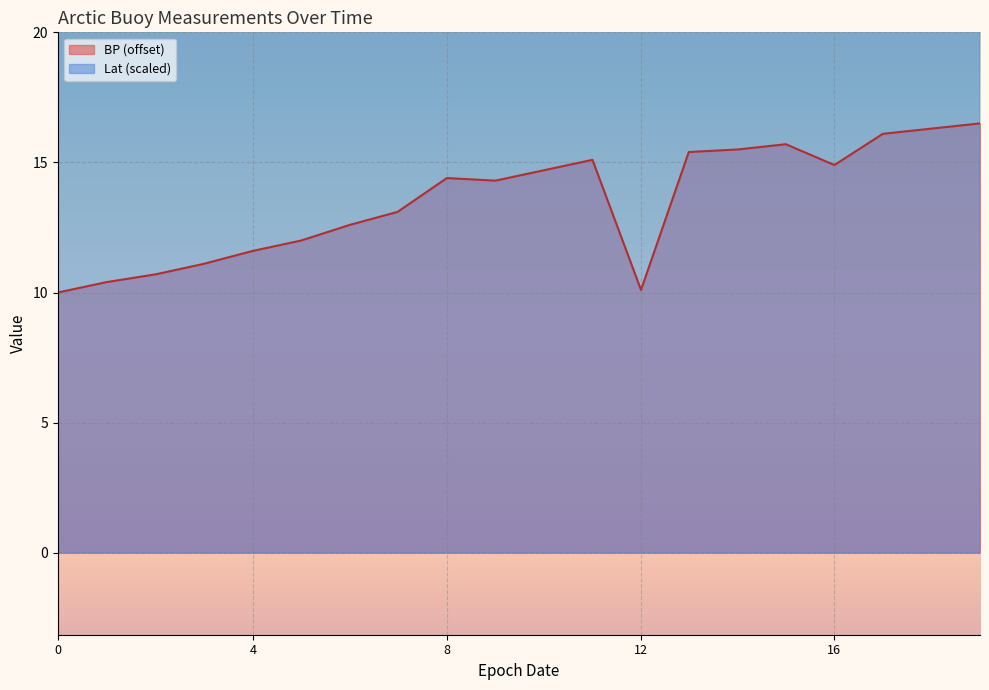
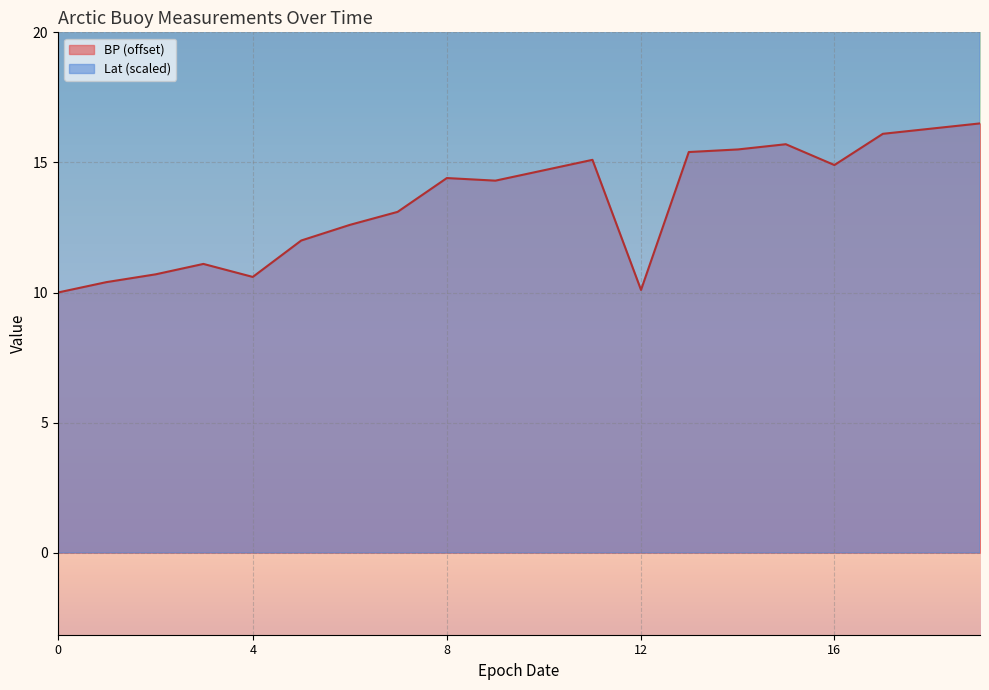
BP (offset), 4: 11.6 -> 10.6
